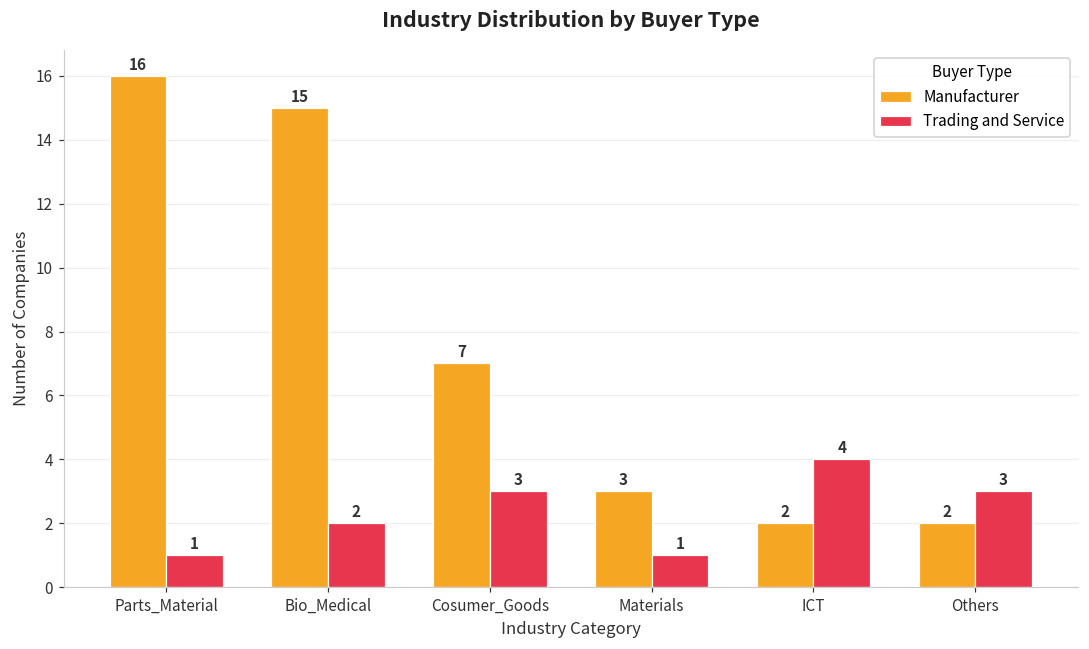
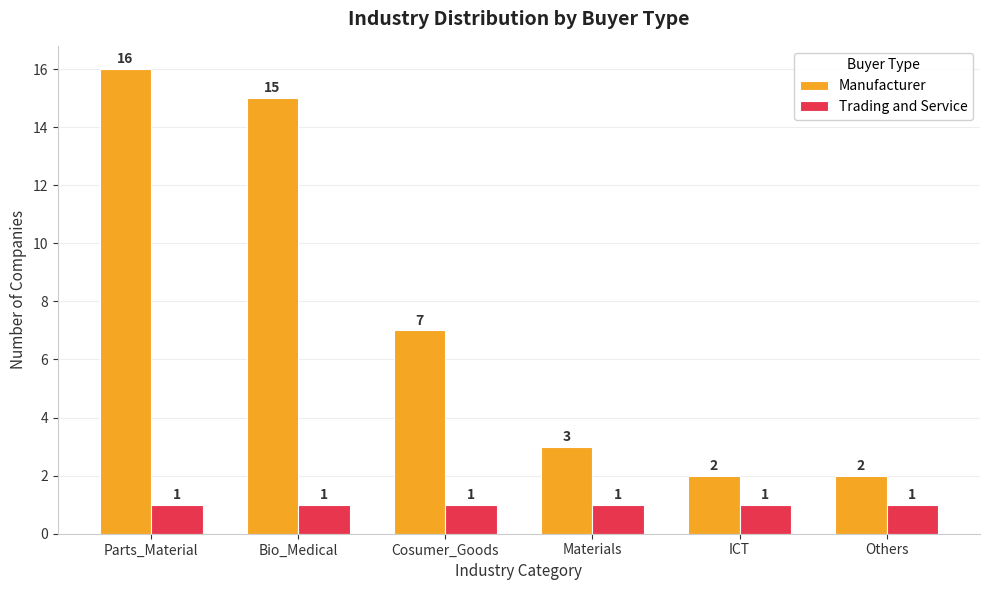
Trading and Service, Bio_Medical: 2 -> 1
Trading and Service, Cosumer_Goods: 3 -> 1
Trading and Service, ICT: 4 -> 1
Trading and Service, Others: 3 -> 1
